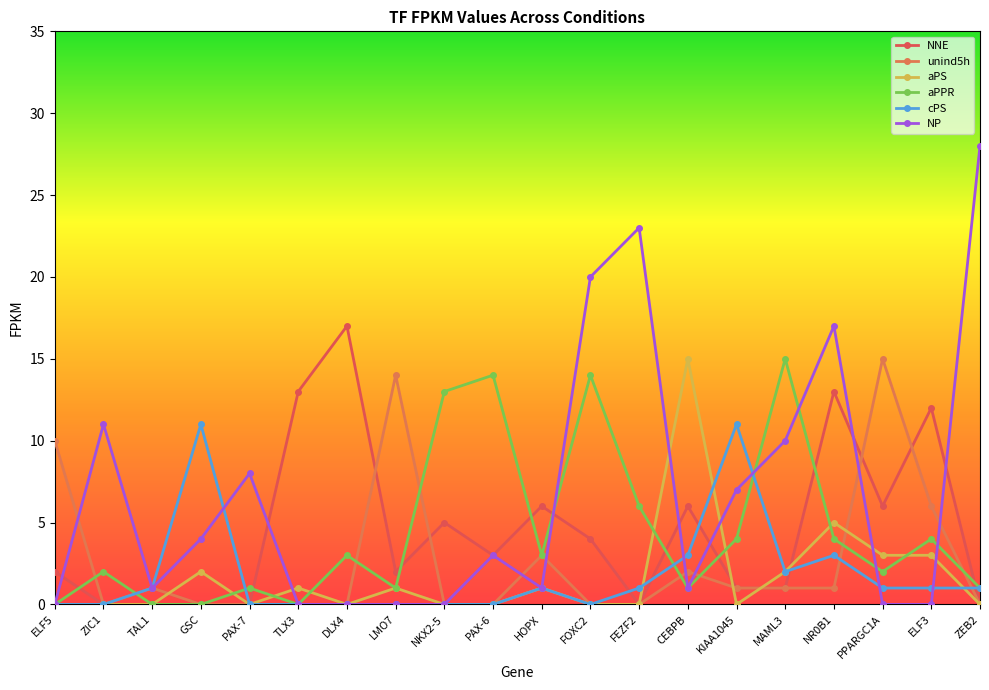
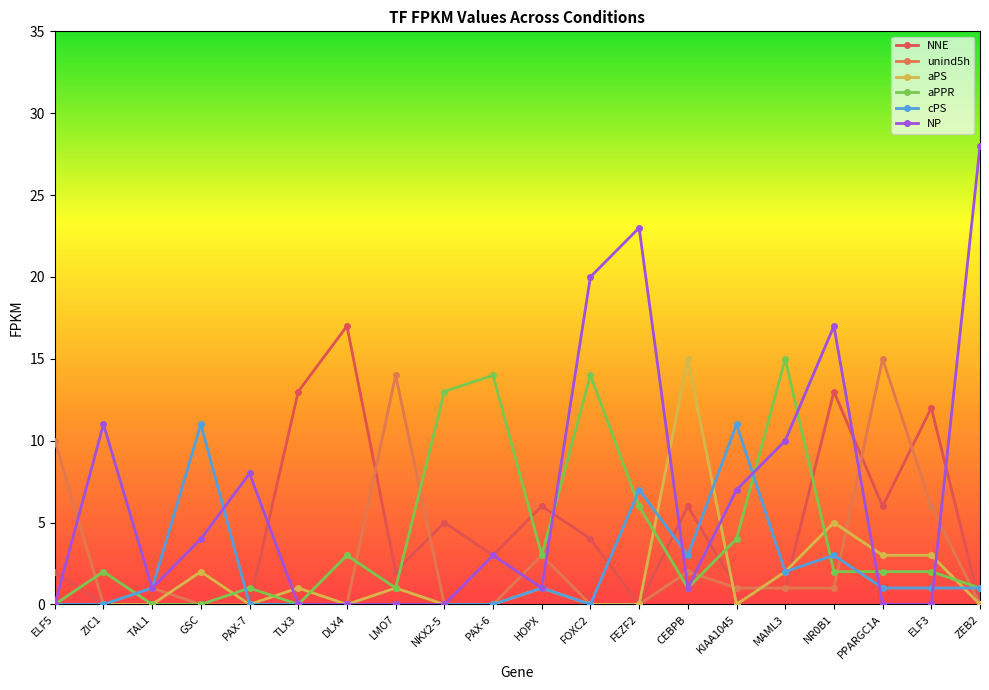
cPS, FEZF2: 1 -> 7
aPPR, NR0B1: 4 -> 2
aPPR, ELF3: 4 -> 2
